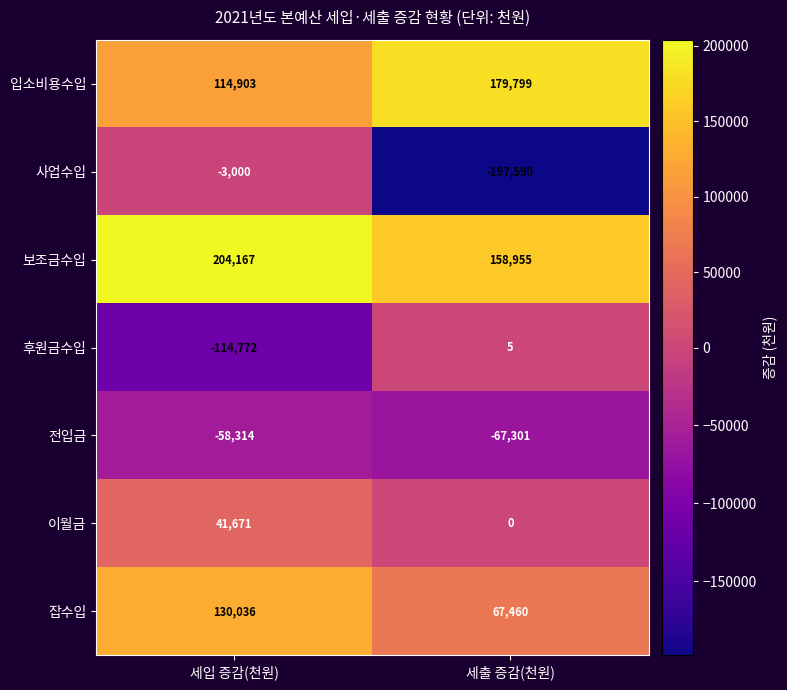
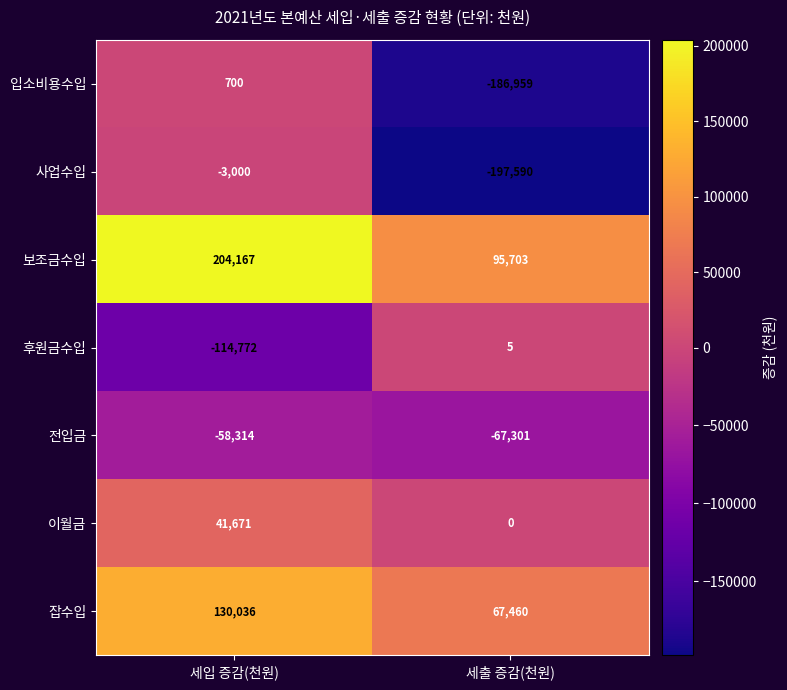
입소비용수입, 세입 증감(천원): 114,903 -> 700
입소비용수입, 세출 증감(천원): 179,799 -> -186,959
보조금수입, 세출 증감(천원): 158,955 -> 95,703
